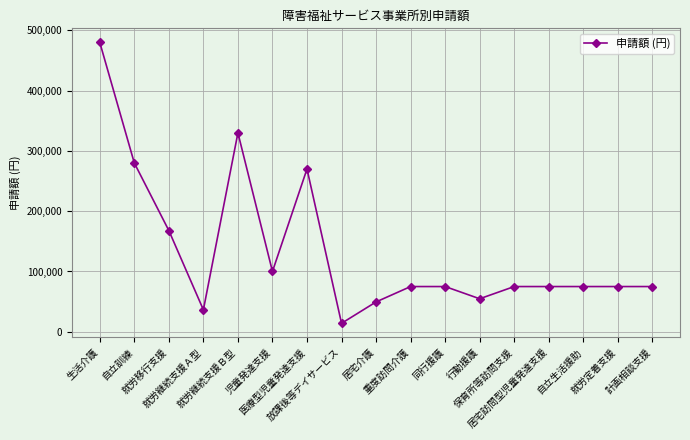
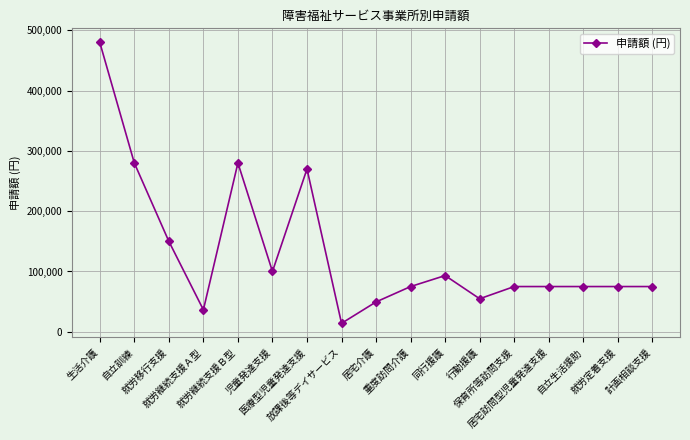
就労移行支援: 170,000 -> 150,000
就労継続支援Ｂ型: 330,000 -> 280,000
同行援護: 80,000 -> 90,000
